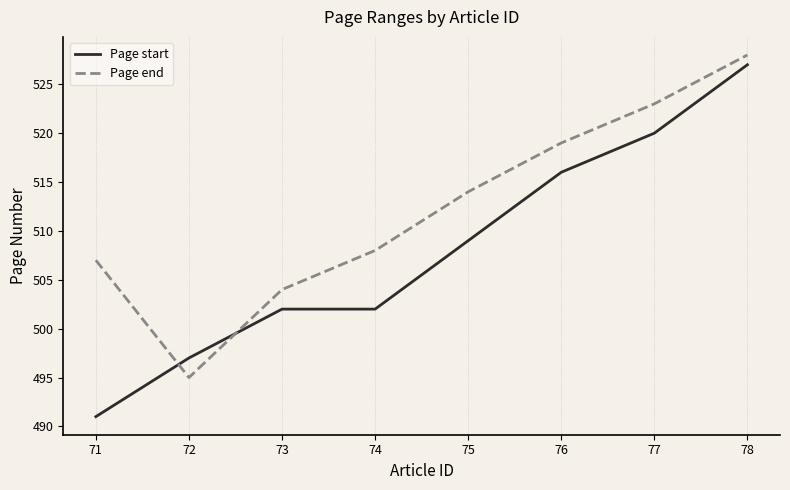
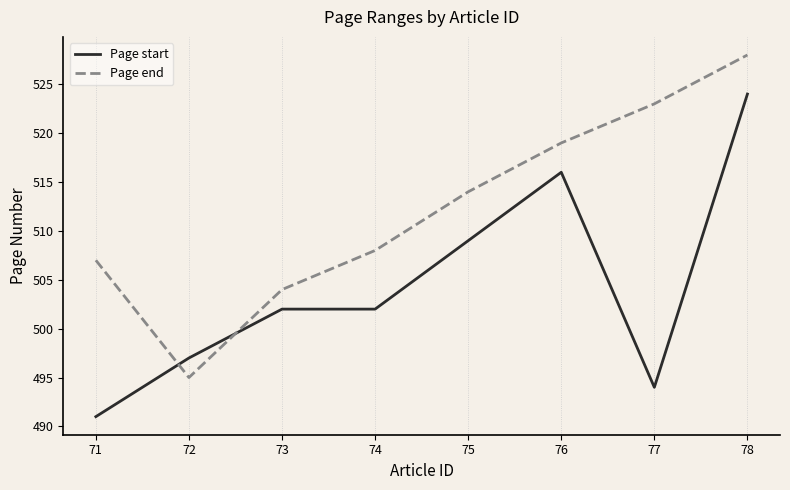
Page start, 77: 520 -> 494
Page start, 78: 527 -> 524
